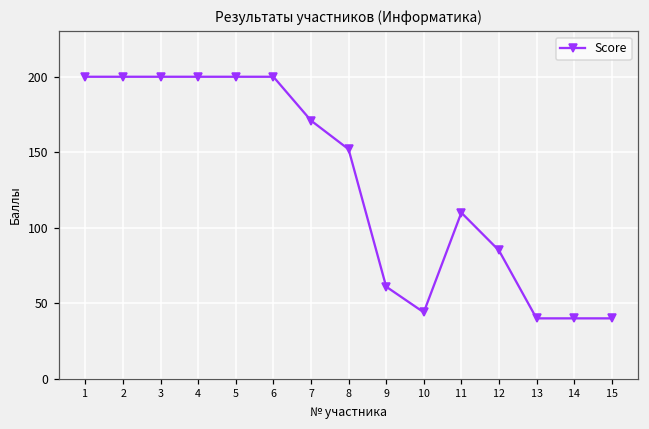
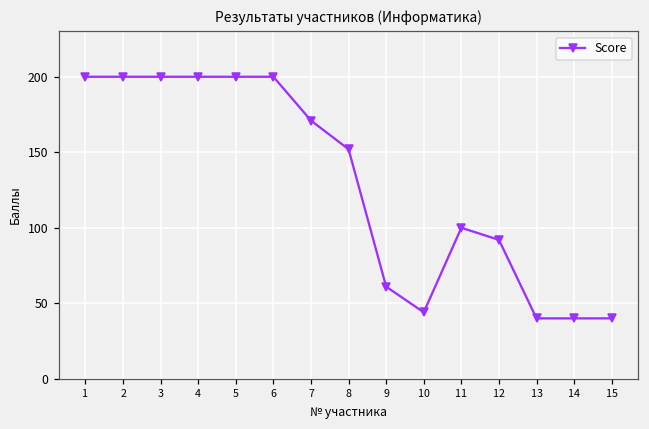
11: 110 -> 100
12: 85 -> 92
